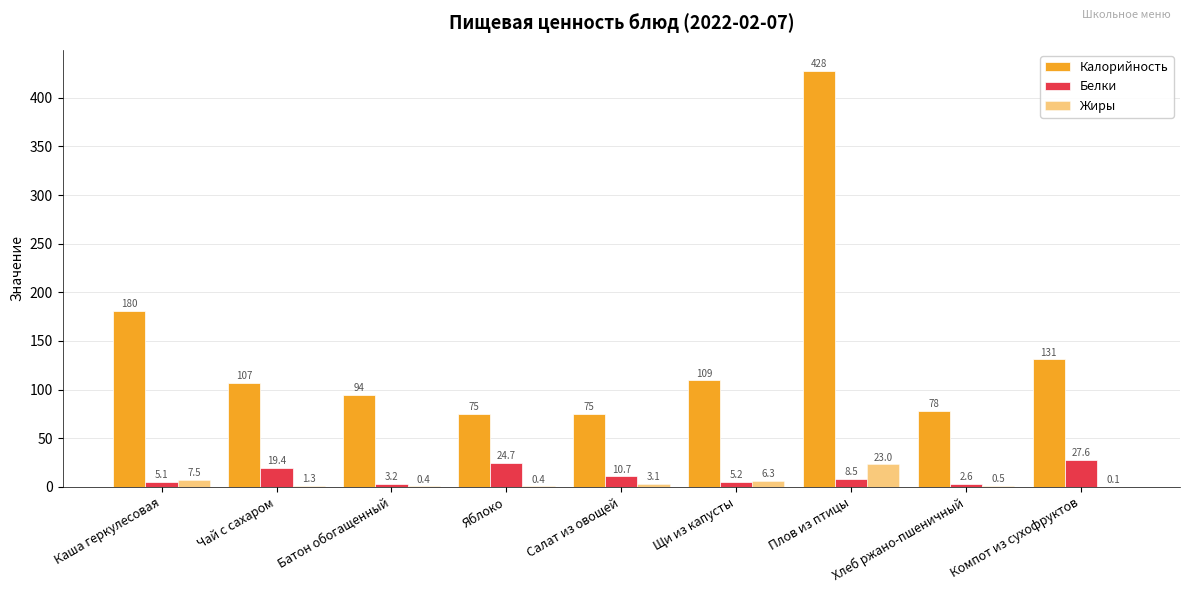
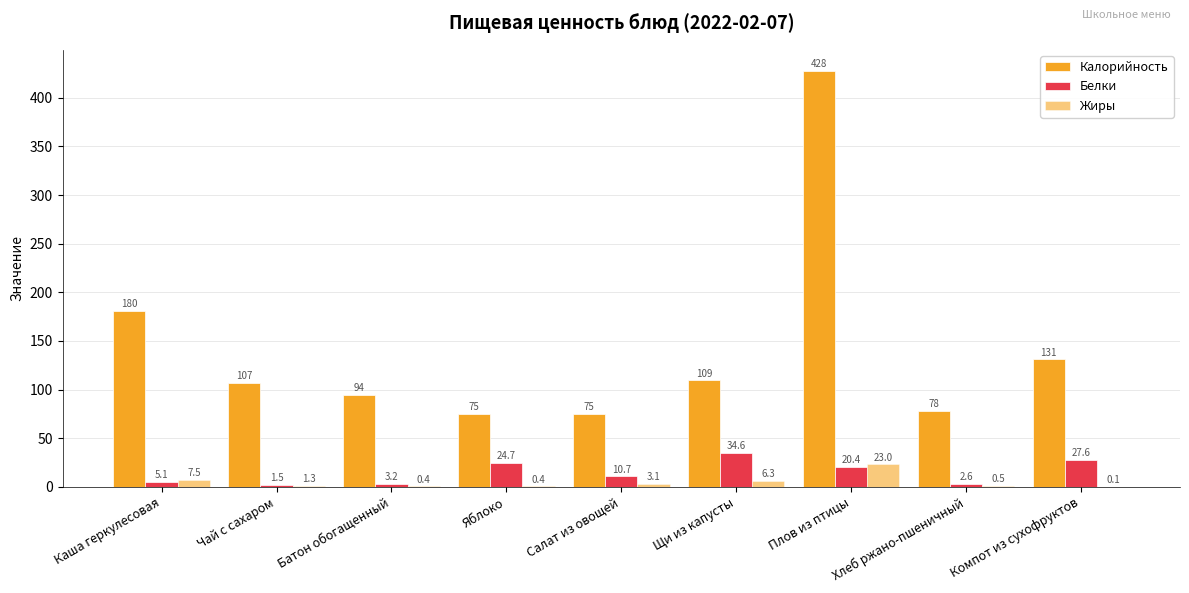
Белки, Чай с сахаром: 19.4 -> 1.5
Белки, Щи из капусты: 5.2 -> 34.6
Белки, Плов из птицы: 8.5 -> 20.4
